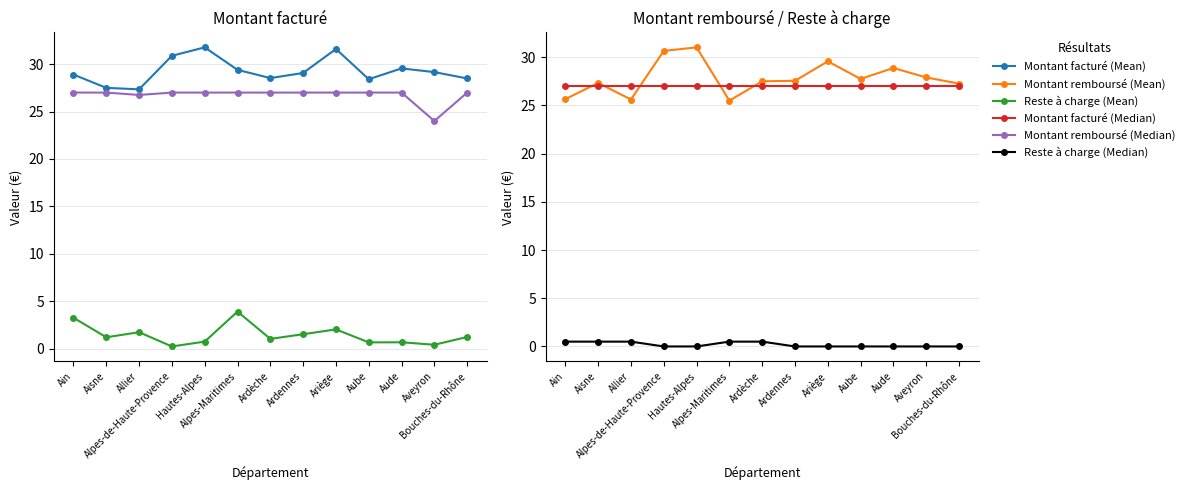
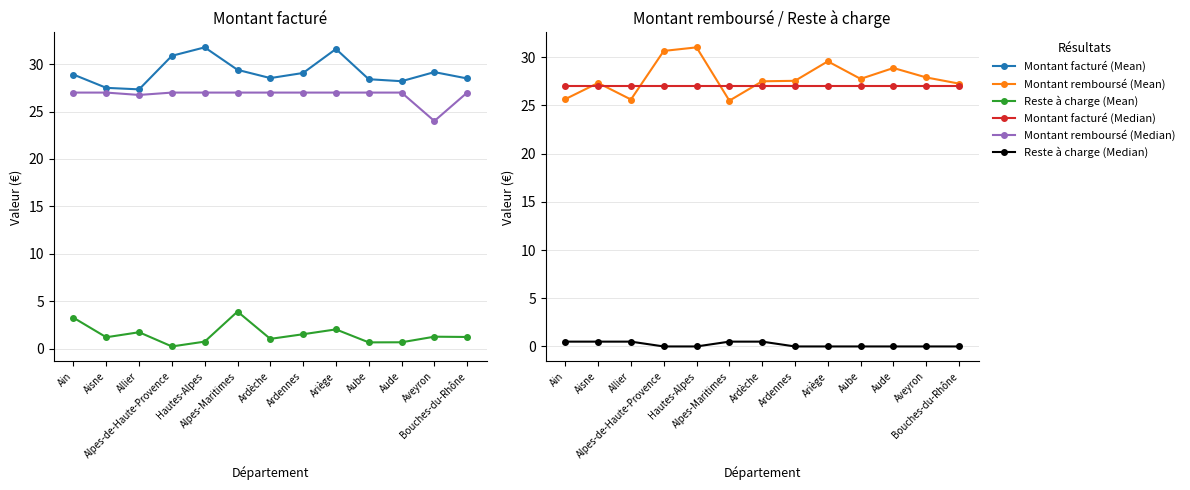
Montant facturé, Montant facturé (Mean), Aude: 30 -> 28
Montant facturé, Reste à charge (Mean), Aveyron: 0 -> 1
